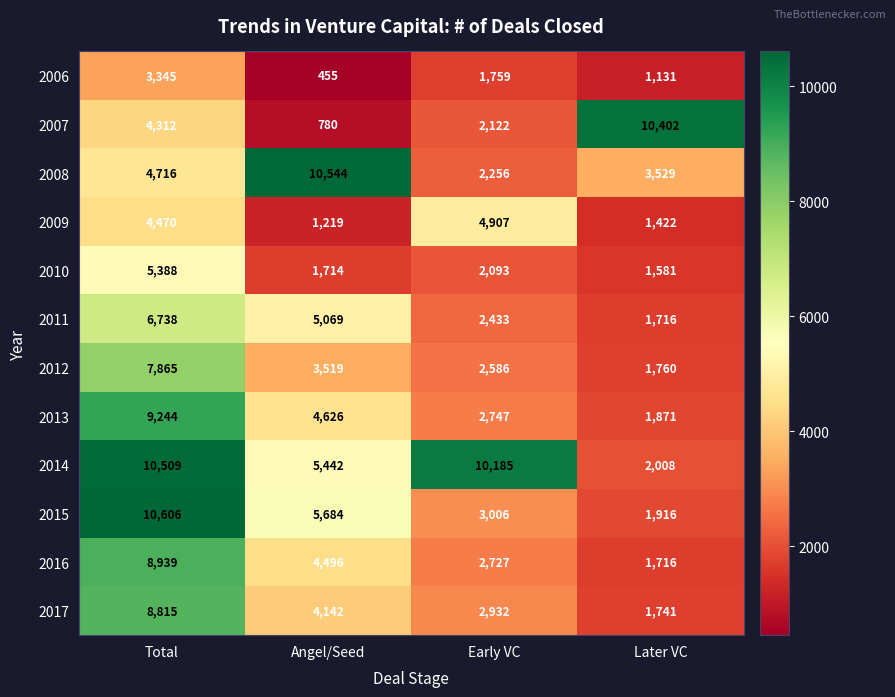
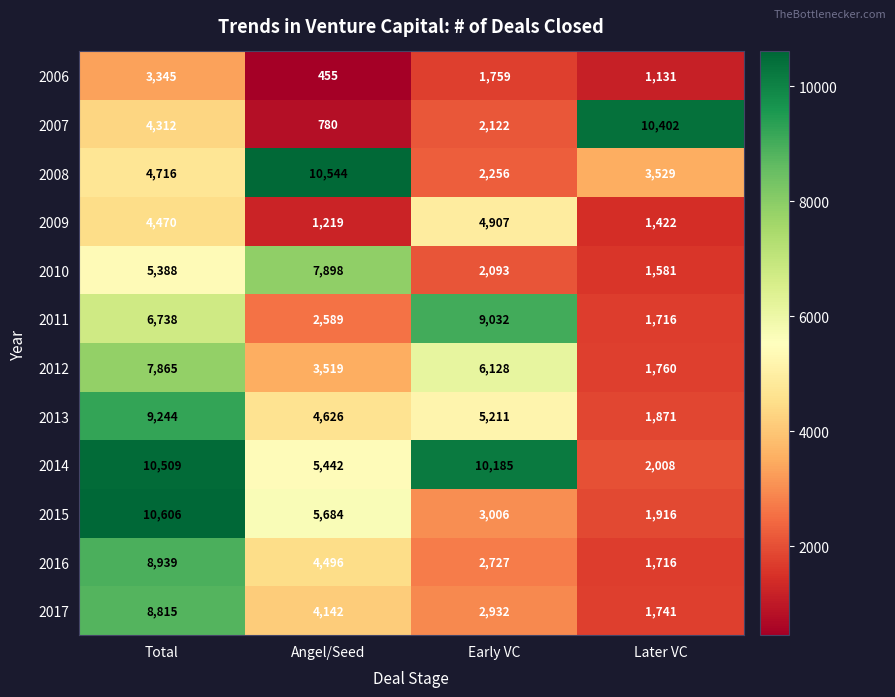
2010, Angel/Seed: 1,714 -> 7,898
2011, Angel/Seed: 5,069 -> 2,589
2011, Early VC: 2,433 -> 9,032
2012, Early VC: 2,586 -> 6,128
2013, Early VC: 2,747 -> 5,211
